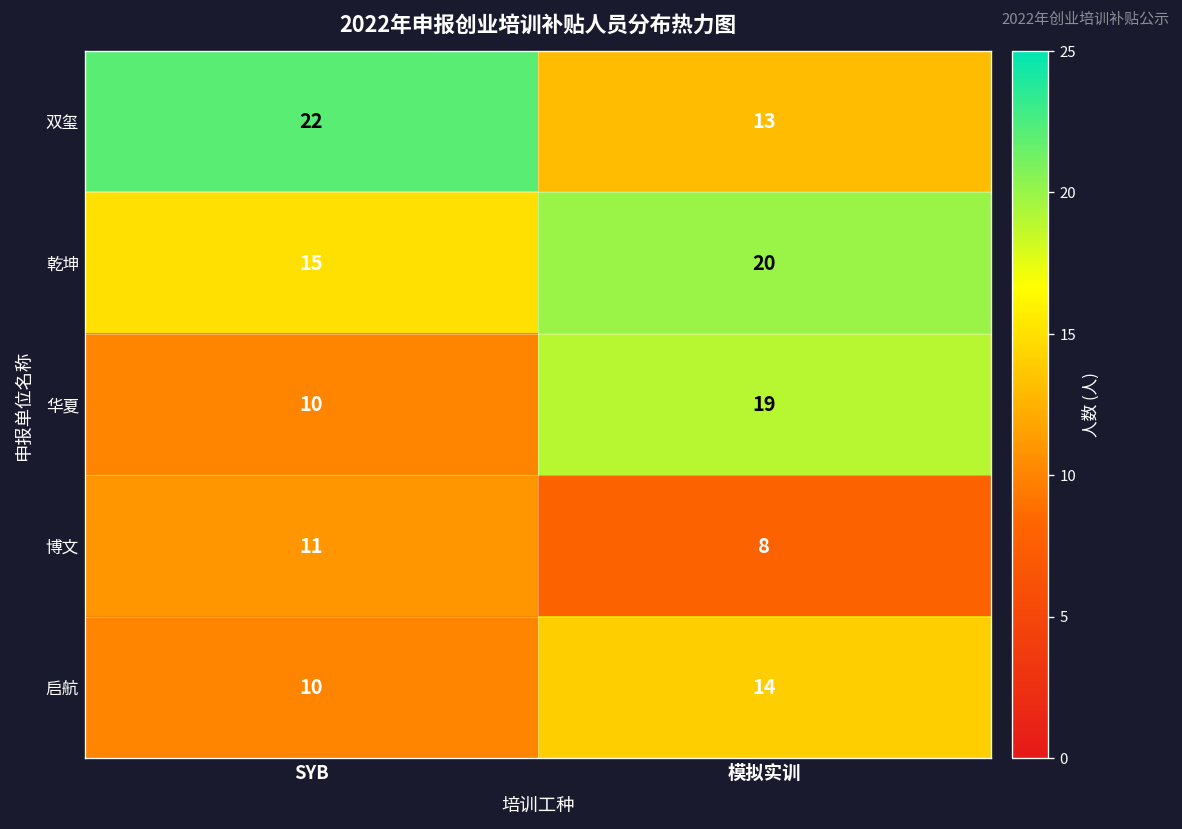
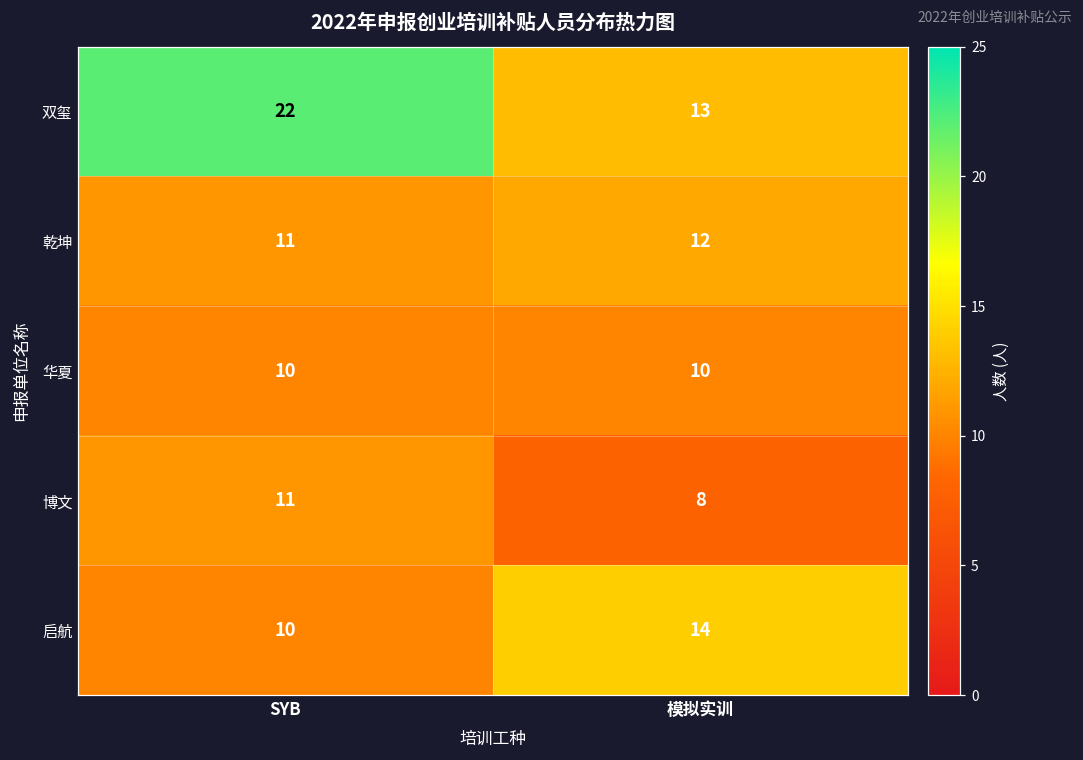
乾坤, SYB: 15 -> 11
乾坤, 模拟实训: 20 -> 12
华夏, 模拟实训: 19 -> 10
